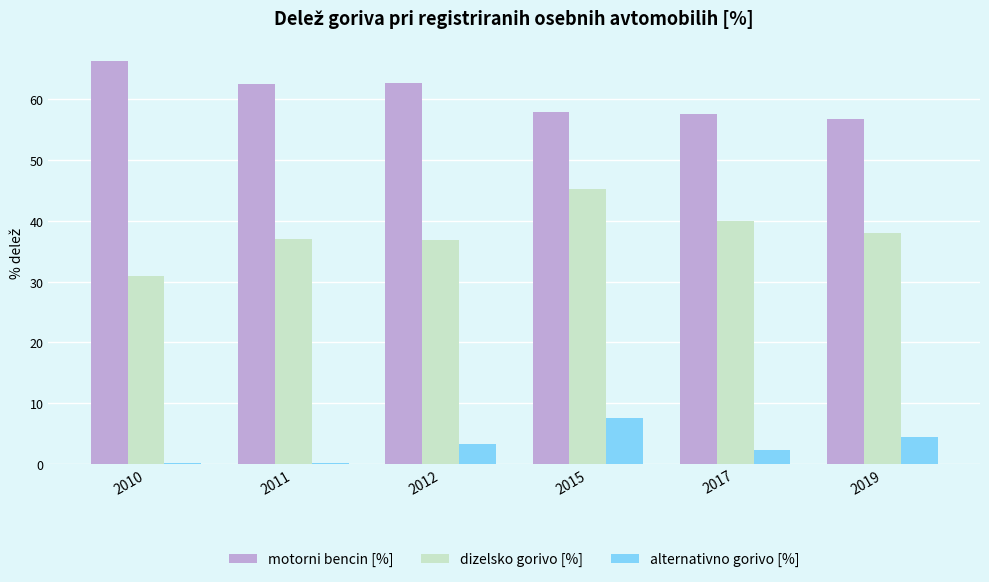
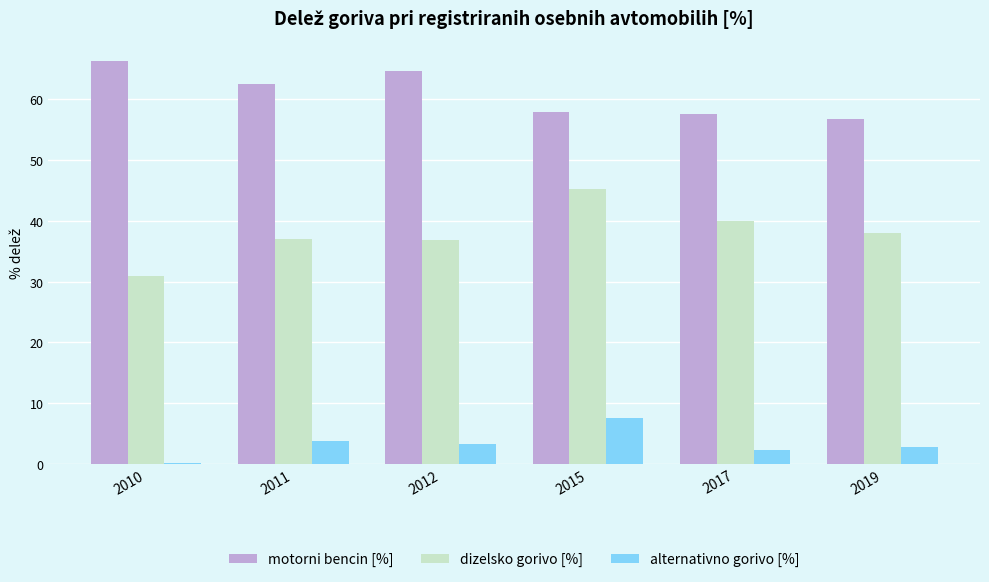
alternativno gorivo [%], 2011: 0 -> 4
motorni bencin [%], 2012: 63 -> 65
alternativno gorivo [%], 2019: 4 -> 3
